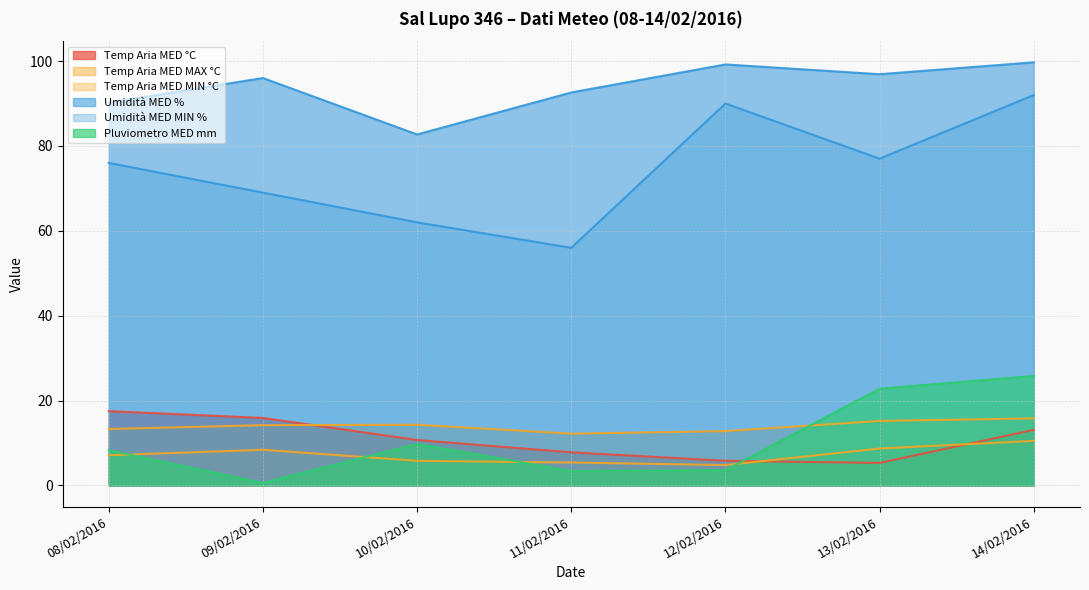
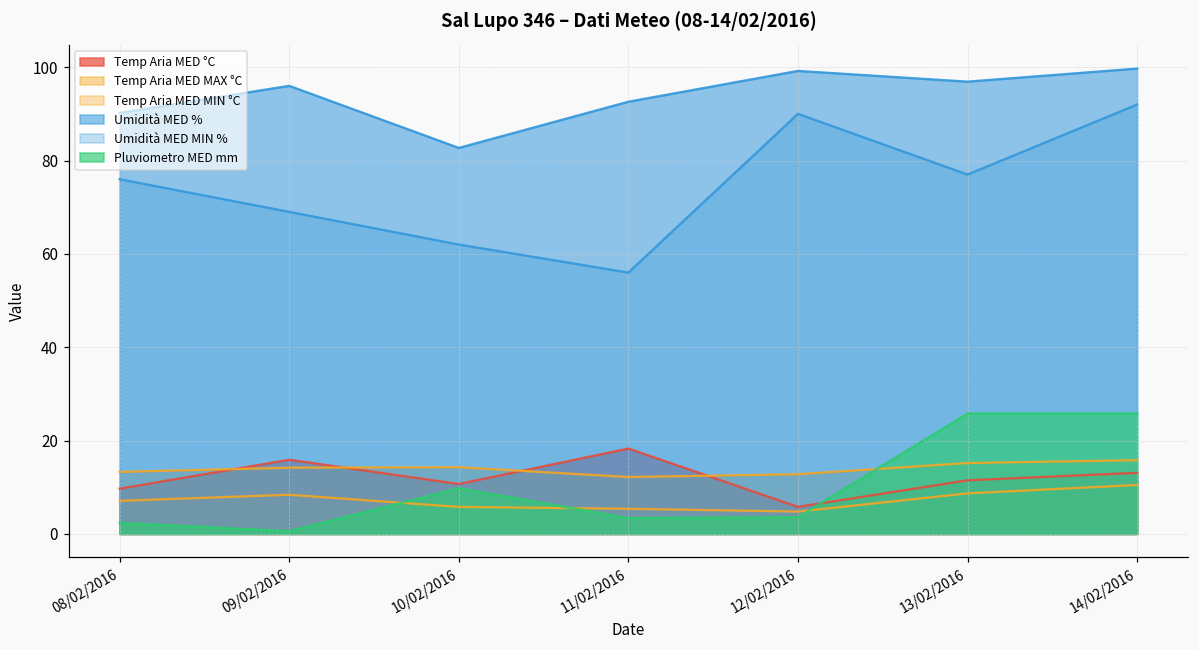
Temp Aria MED °C, 08/02/2016: 18 -> 10
Pluviometro MED mm, 08/02/2016: 8 -> 2
Temp Aria MED °C, 11/02/2016: 8 -> 18
Temp Aria MED °C, 13/02/2016: 5 -> 12
Pluviometro MED mm, 13/02/2016: 23 -> 26
